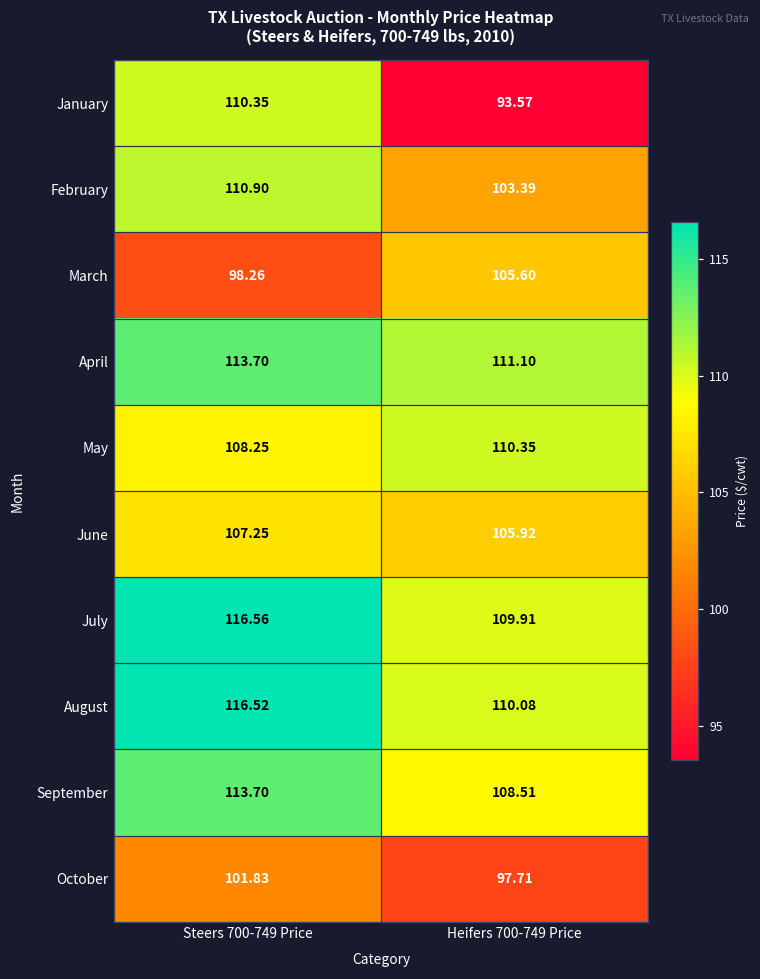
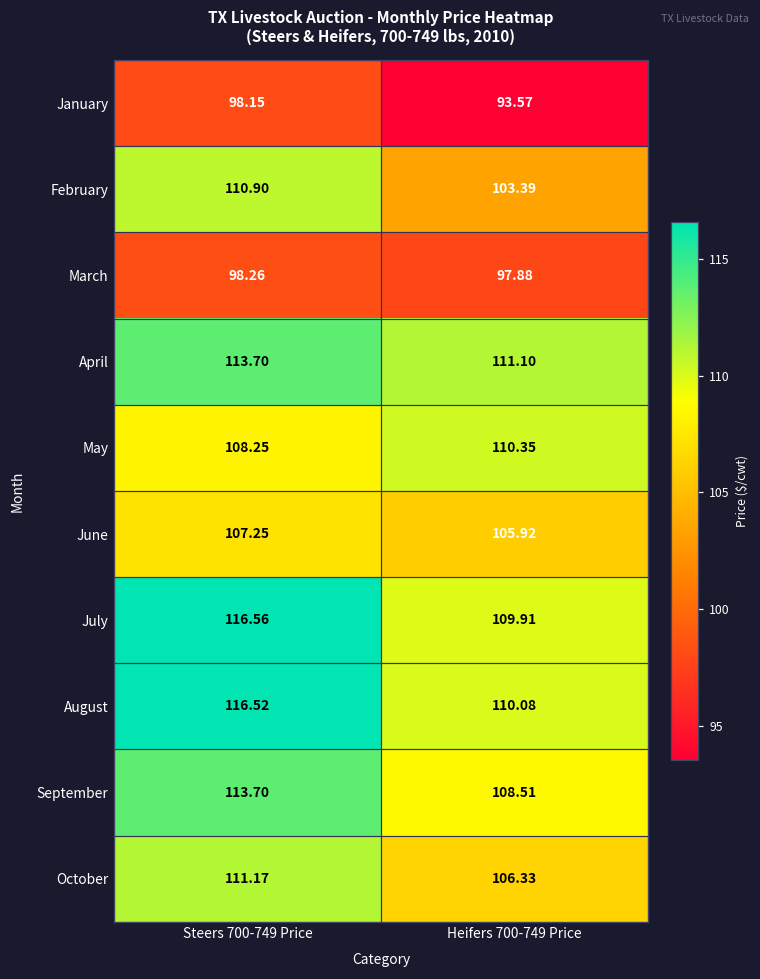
January, Steers 700-749 Price: 110.35 -> 98.15
March, Heifers 700-749 Price: 105.60 -> 97.88
October, Steers 700-749 Price: 101.83 -> 111.17
October, Heifers 700-749 Price: 97.71 -> 106.33
